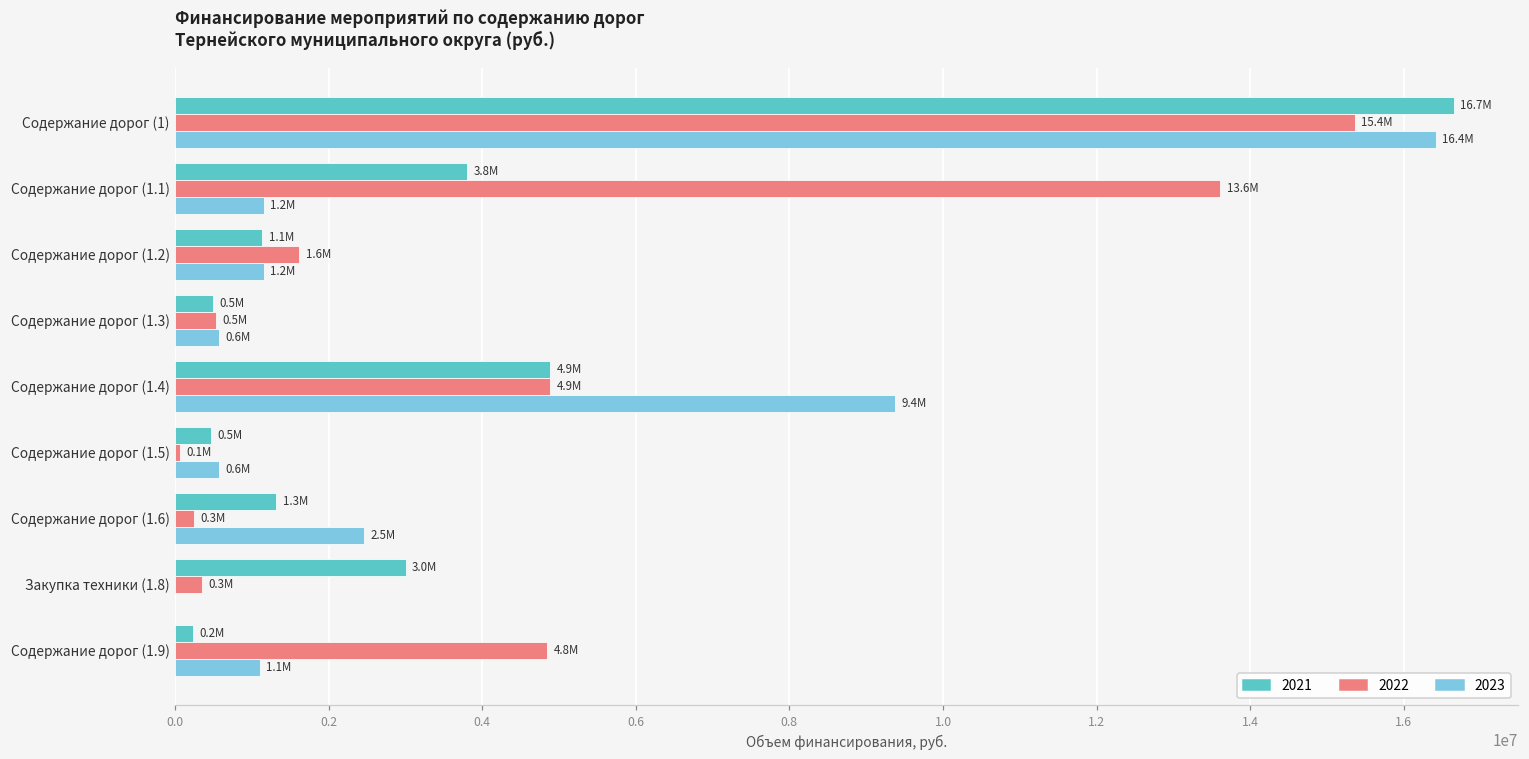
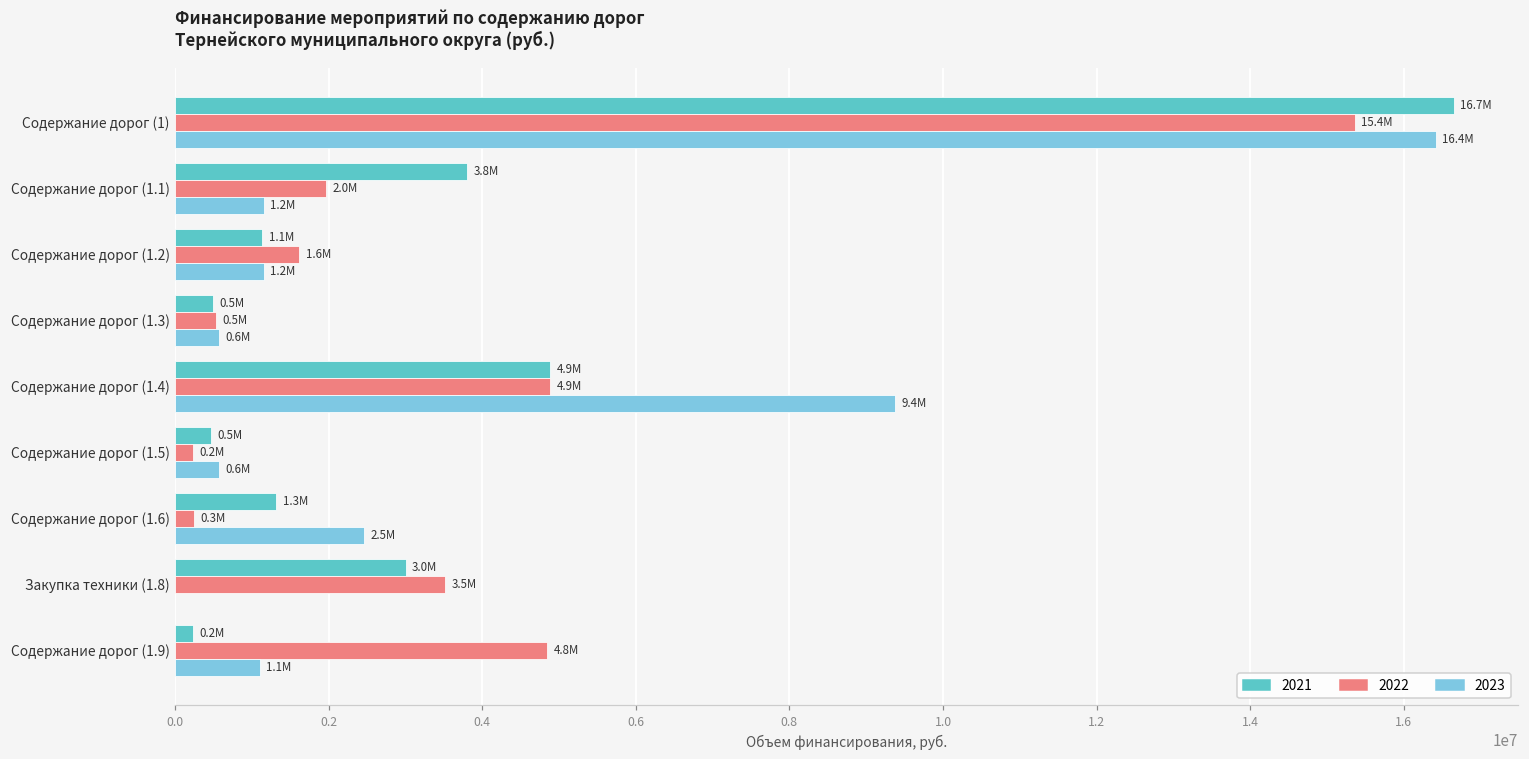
2022, Содержание дорог (1.1): 13.6M -> 2.0M
2022, Содержание дорог (1.5): 0.1M -> 0.2M
2022, Закупка техники (1.8): 0.3M -> 3.5M
